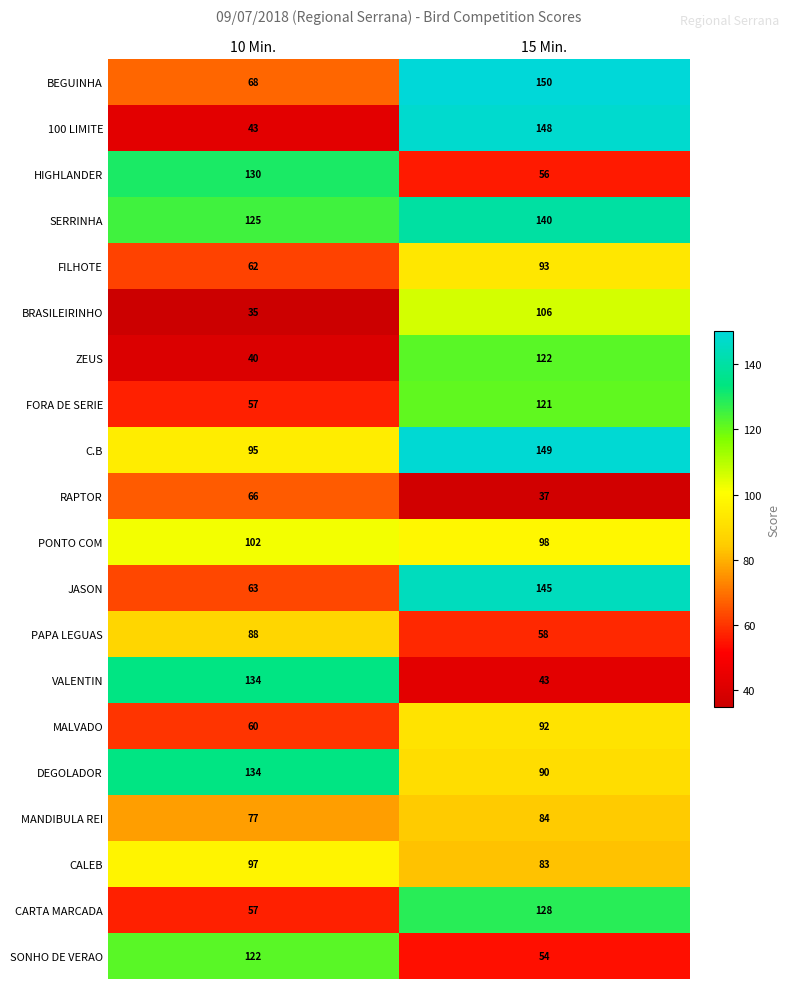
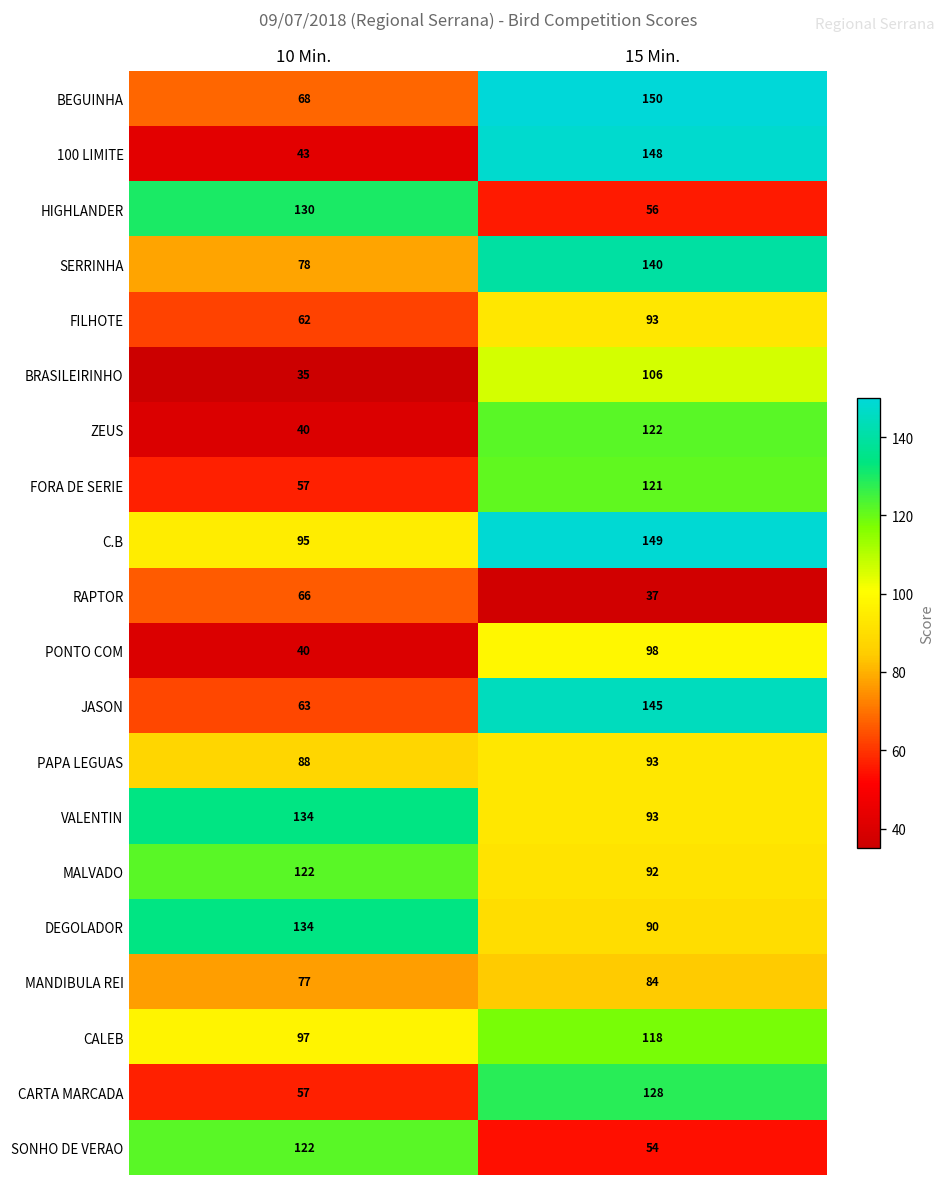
SERRINHA, 10 Min.: 125 -> 78
PONTO COM, 10 Min.: 102 -> 40
PAPA LEGUAS, 15 Min.: 58 -> 93
VALENTIN, 15 Min.: 43 -> 93
MALVADO, 10 Min.: 60 -> 122
CALEB, 15 Min.: 83 -> 118
